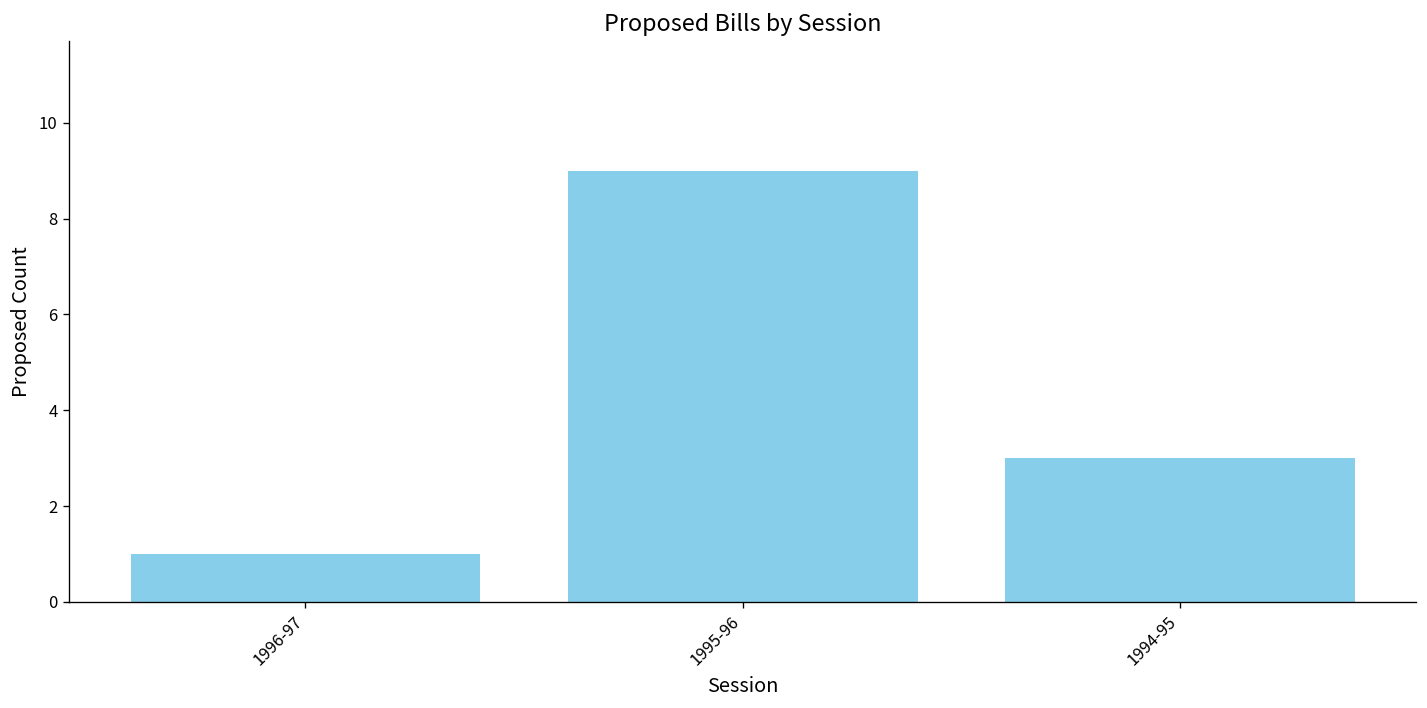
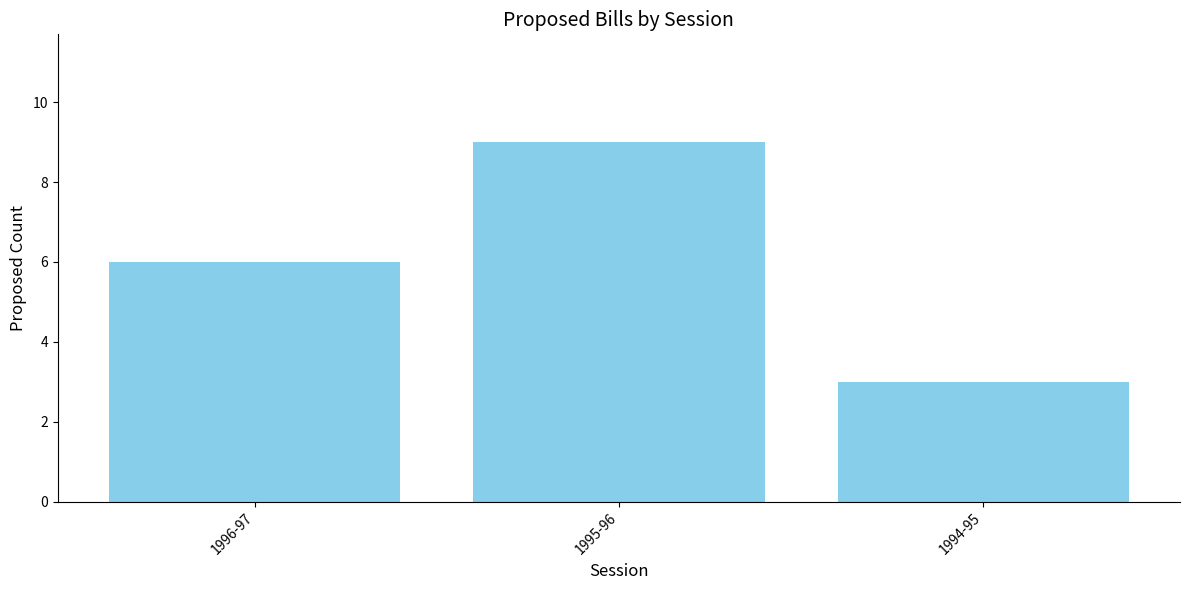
1996-97: 1 -> 6
